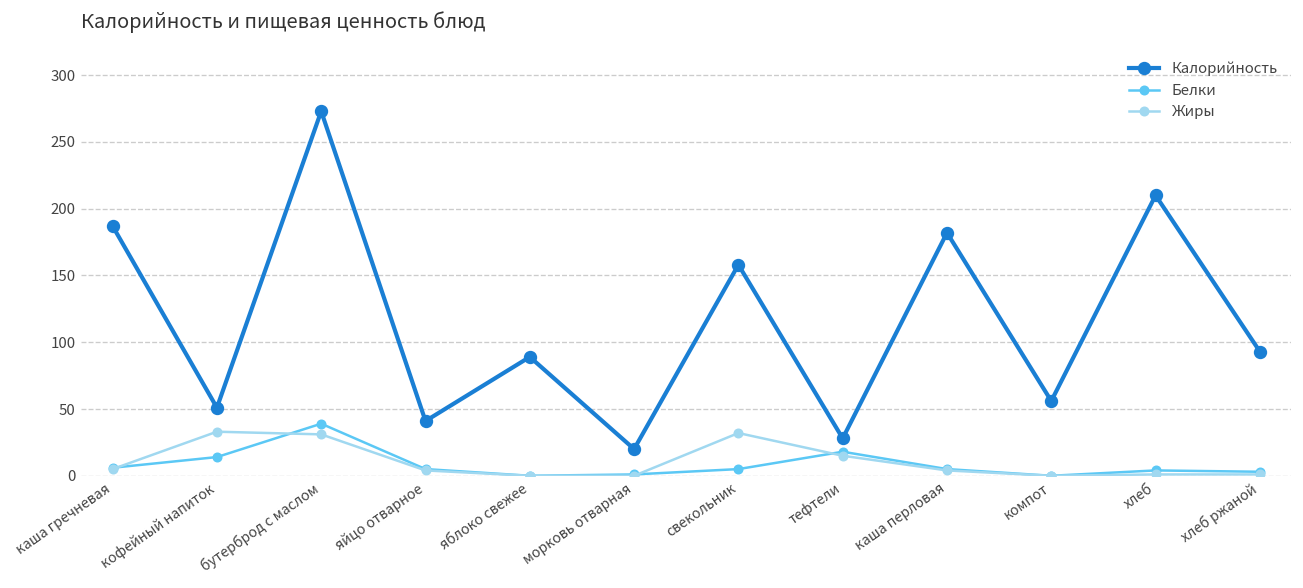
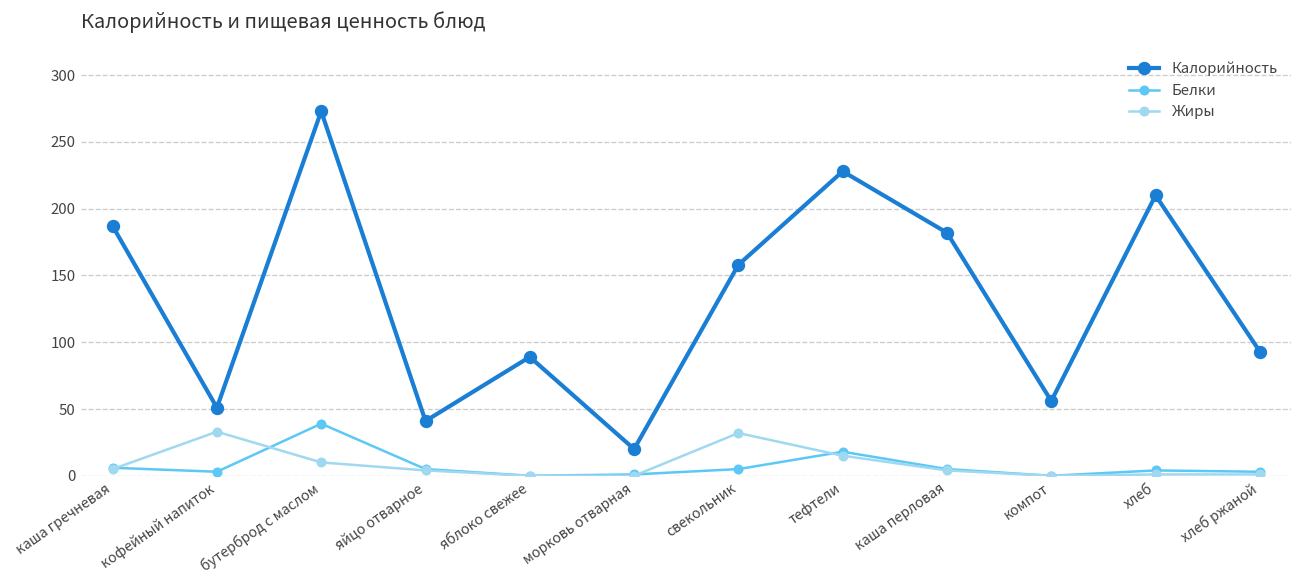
Белки, кофейный напиток: 14 -> 3
Жиры, бутерброд с маслом: 31 -> 10
Калорийность, тефтели: 28 -> 228
